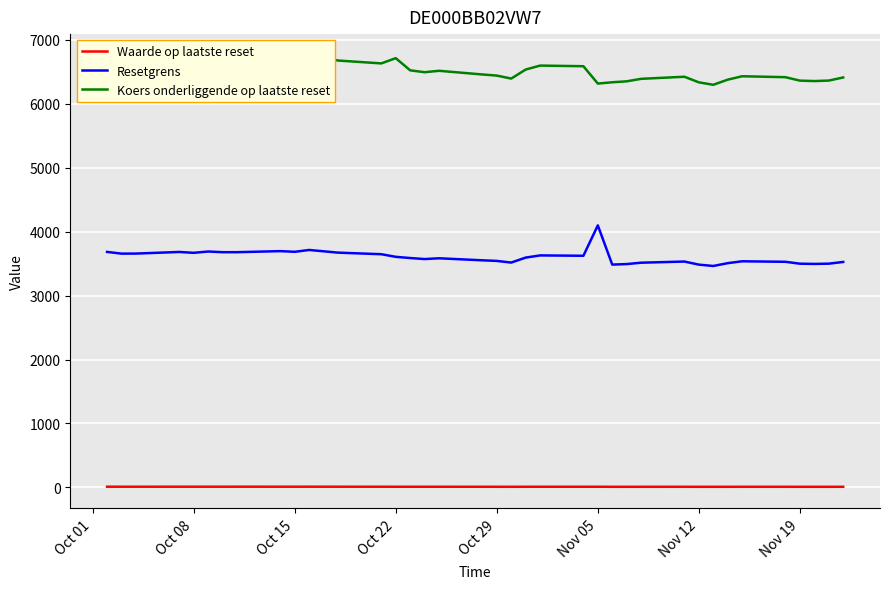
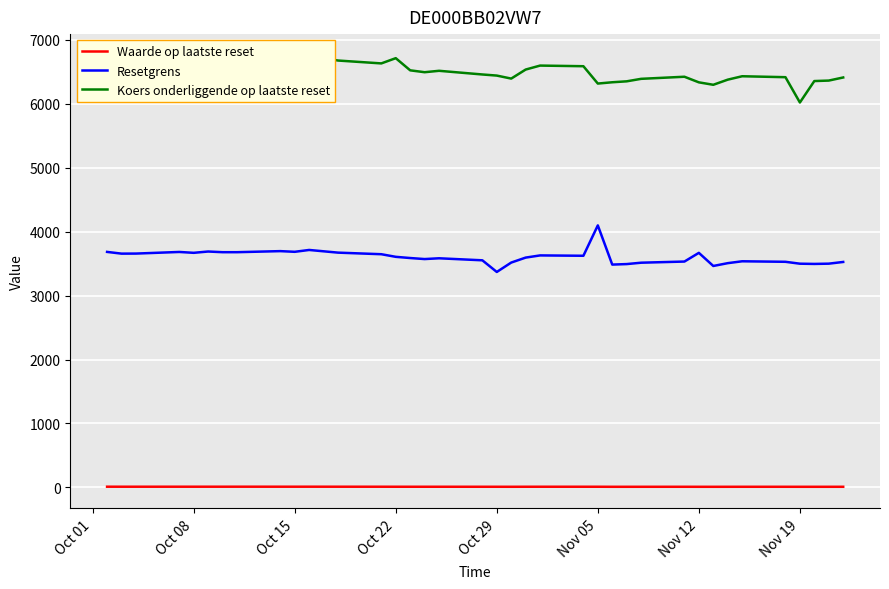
Resetgrens, Oct 29: 3500 -> 3400
Resetgrens, Nov 12: 3500 -> 3700
Koers onderliggende op laatste reset, Nov 19: 6400 -> 6000
